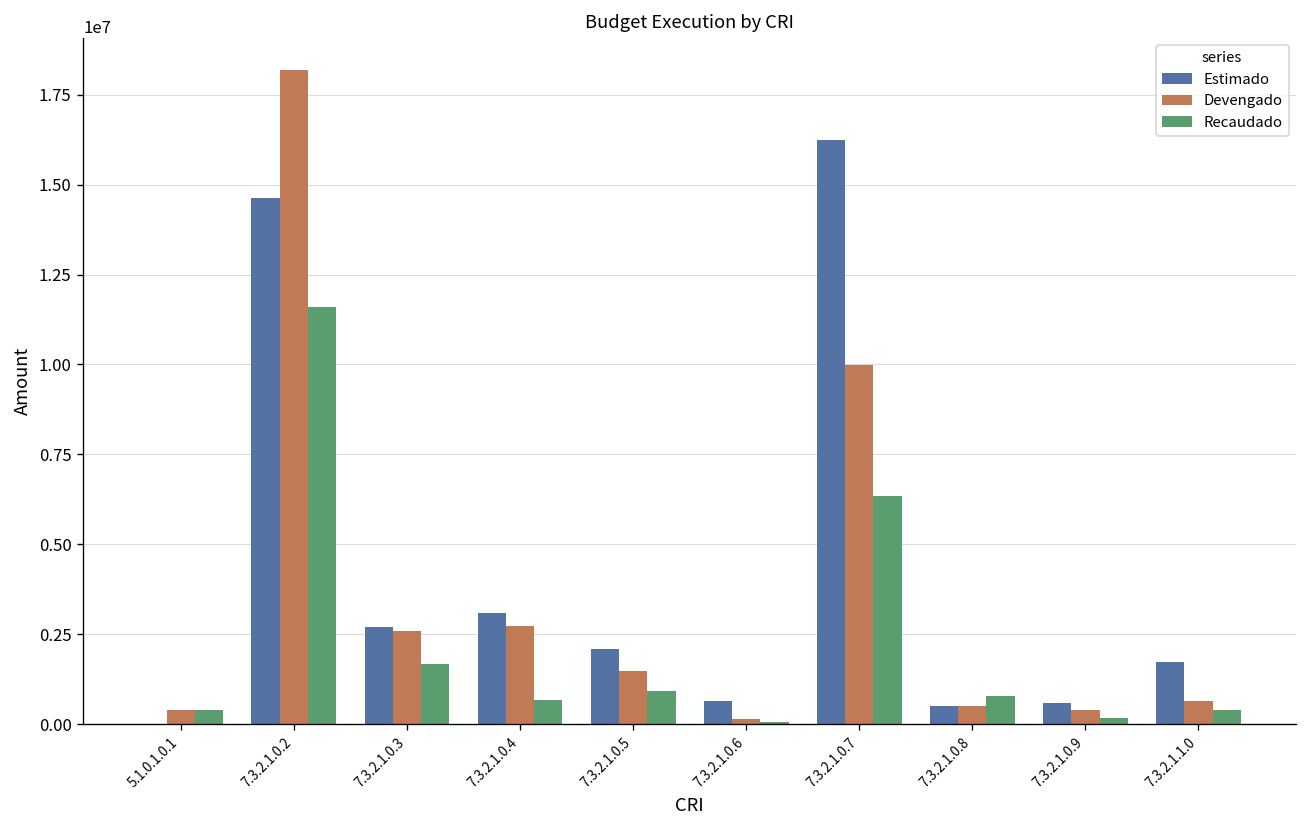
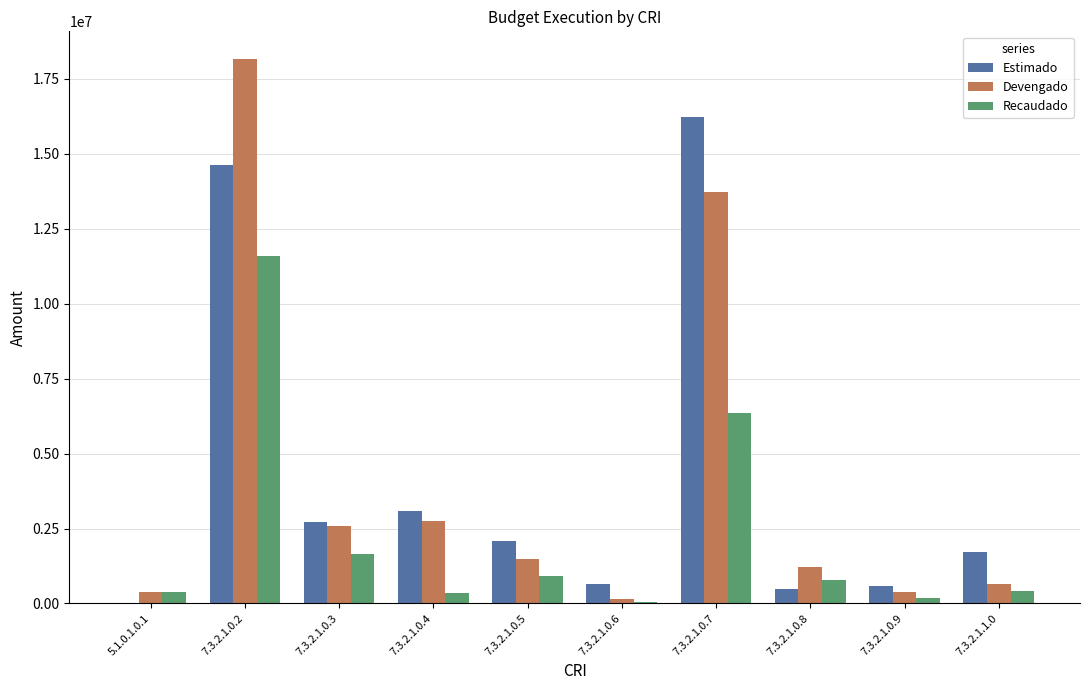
Recaudado, 7.3.2.1.0.4: 700000 -> 300000
Devengado, 7.3.2.1.0.7: 10000000 -> 13700000
Devengado, 7.3.2.1.0.8: 500000 -> 1200000
